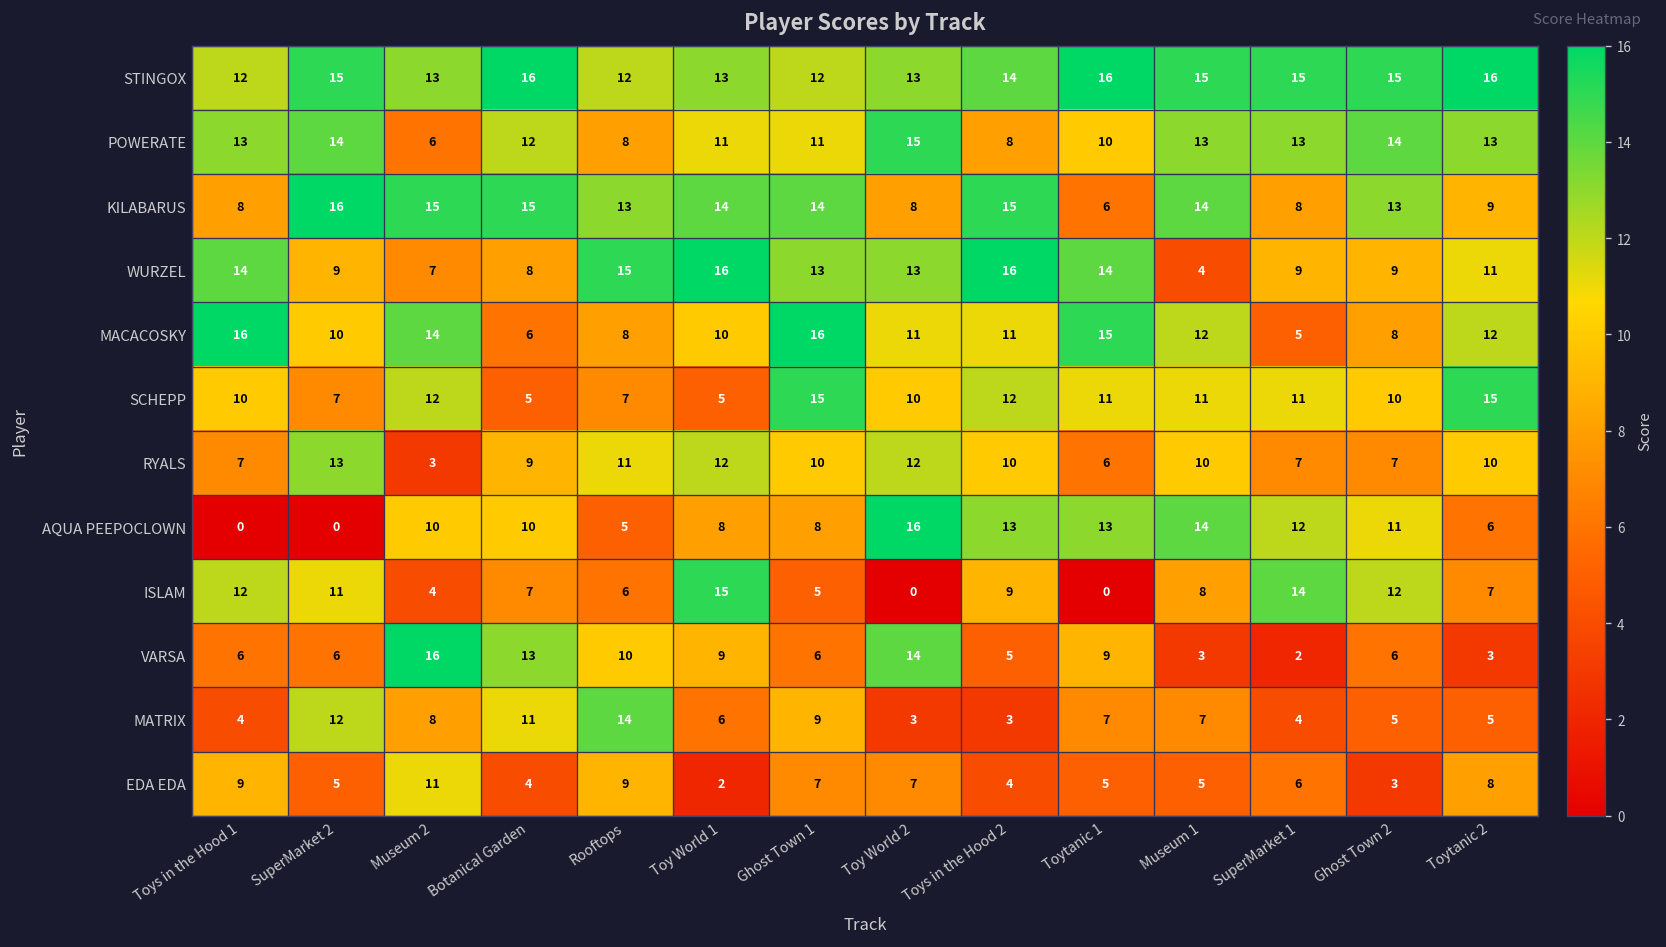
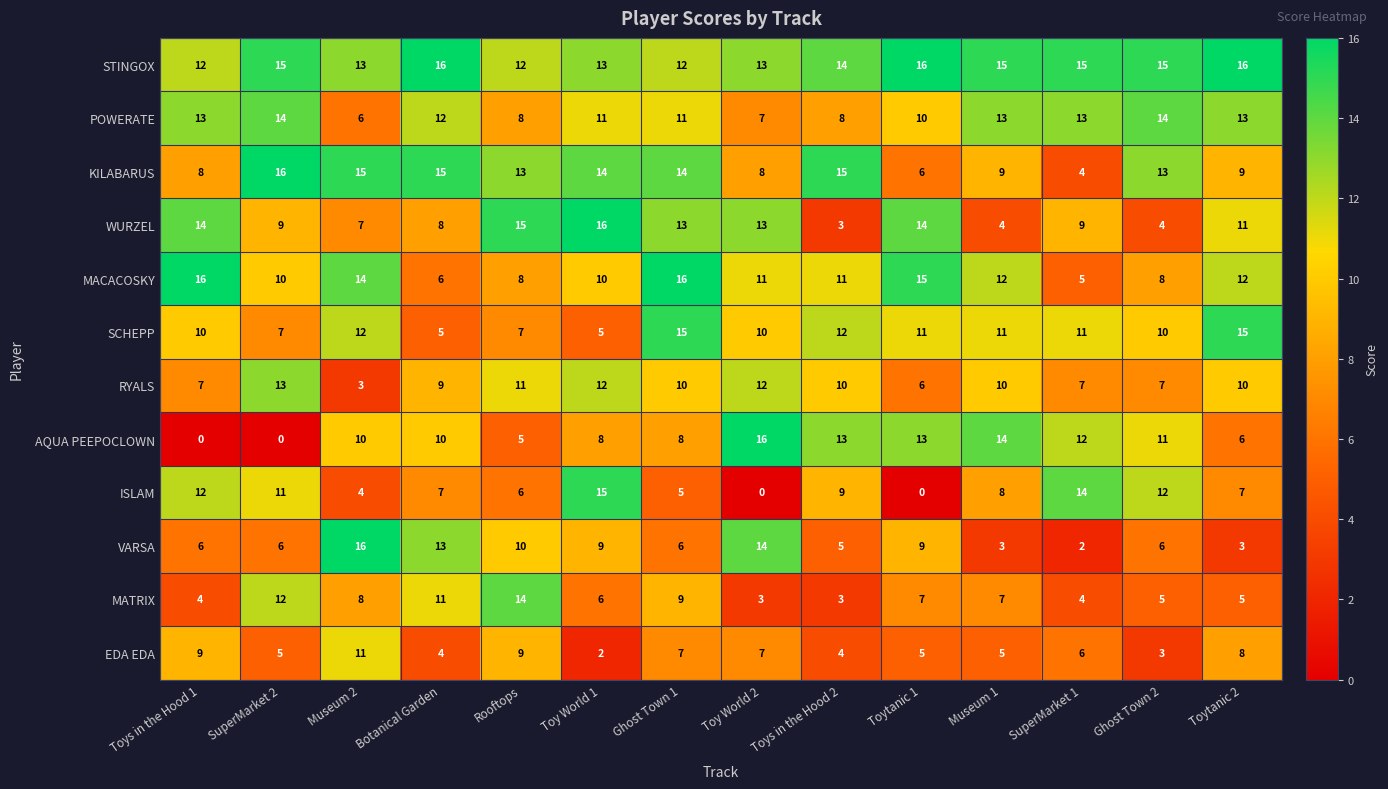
POWERATE, Toy World 2: 15 -> 7
KILABARUS, Museum 1: 14 -> 9
KILABARUS, SuperMarket 1: 8 -> 4
WURZEL, Toys in the Hood 2: 16 -> 3
WURZEL, Ghost Town 2: 9 -> 4
